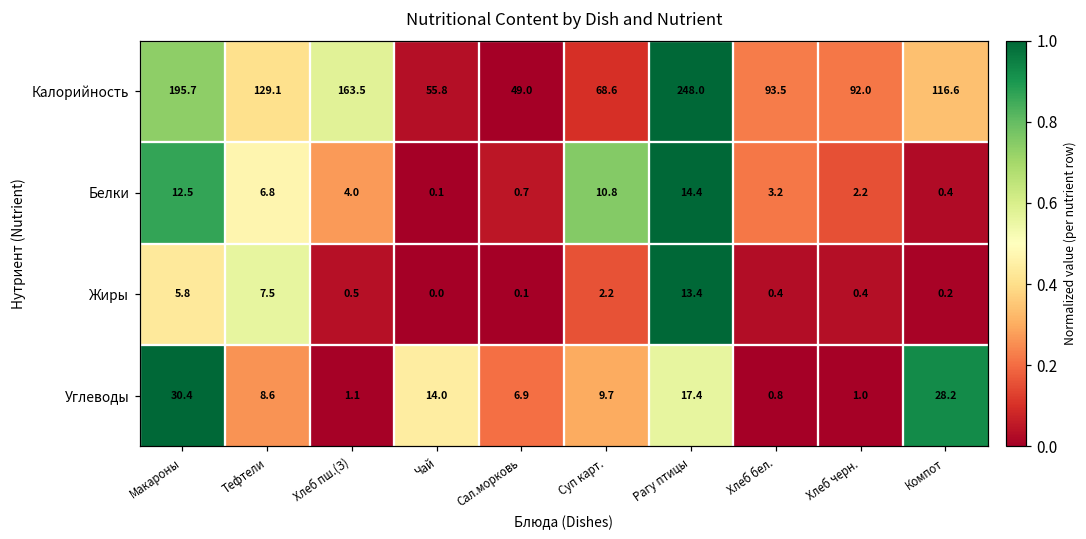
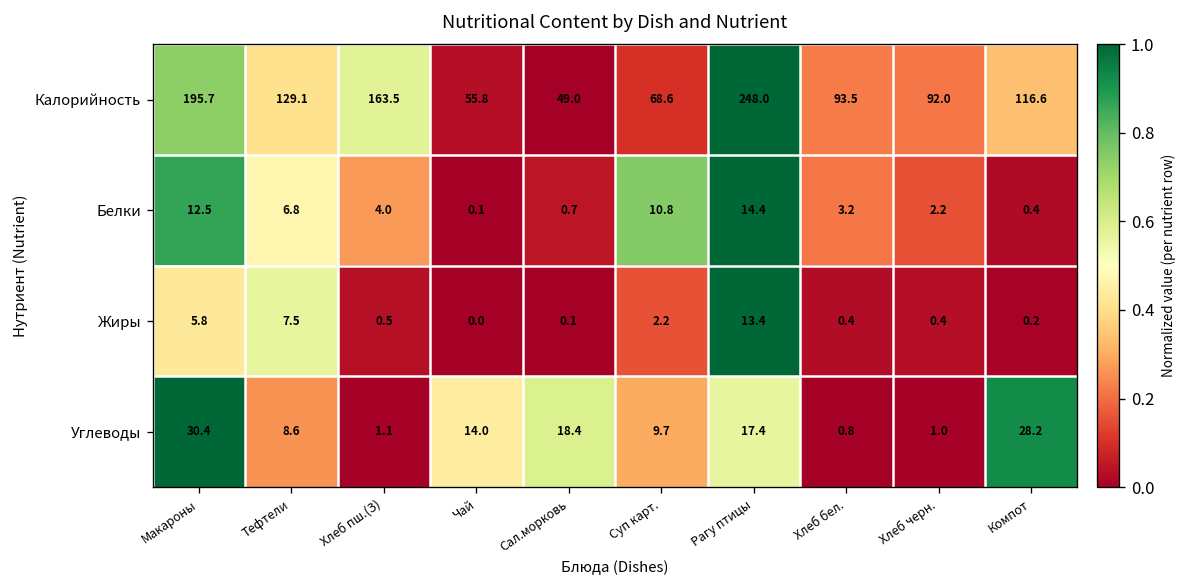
Углеводы, Сал.морковь: 6.9 -> 18.4
